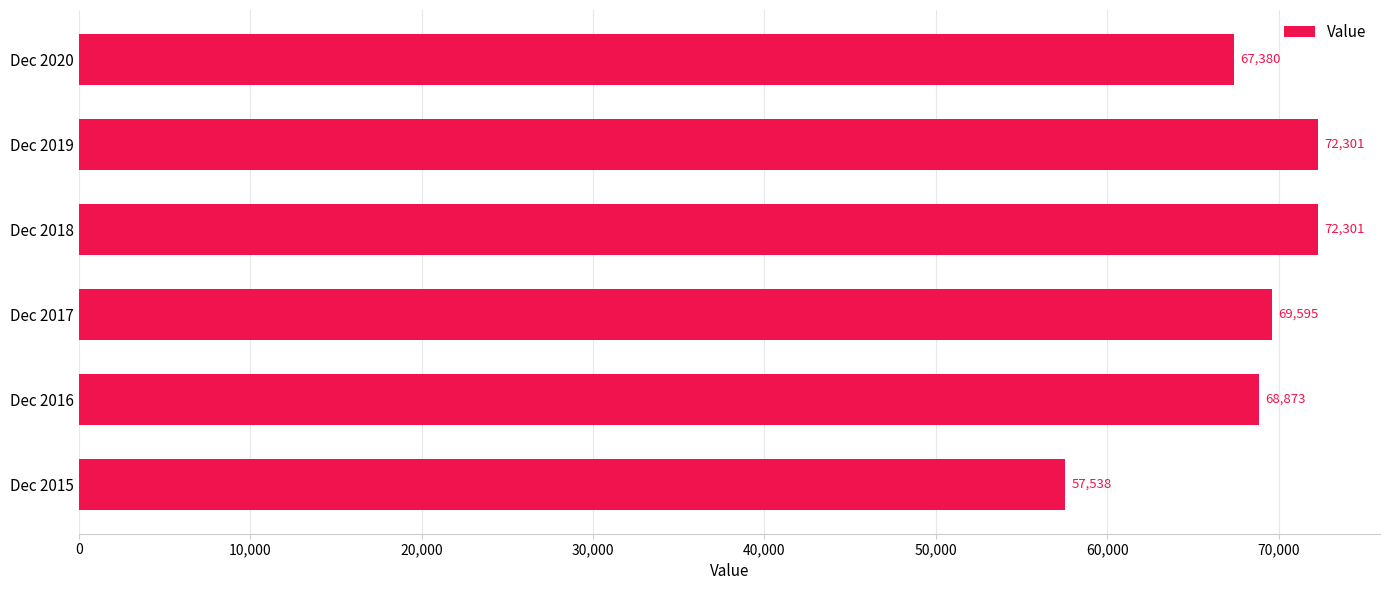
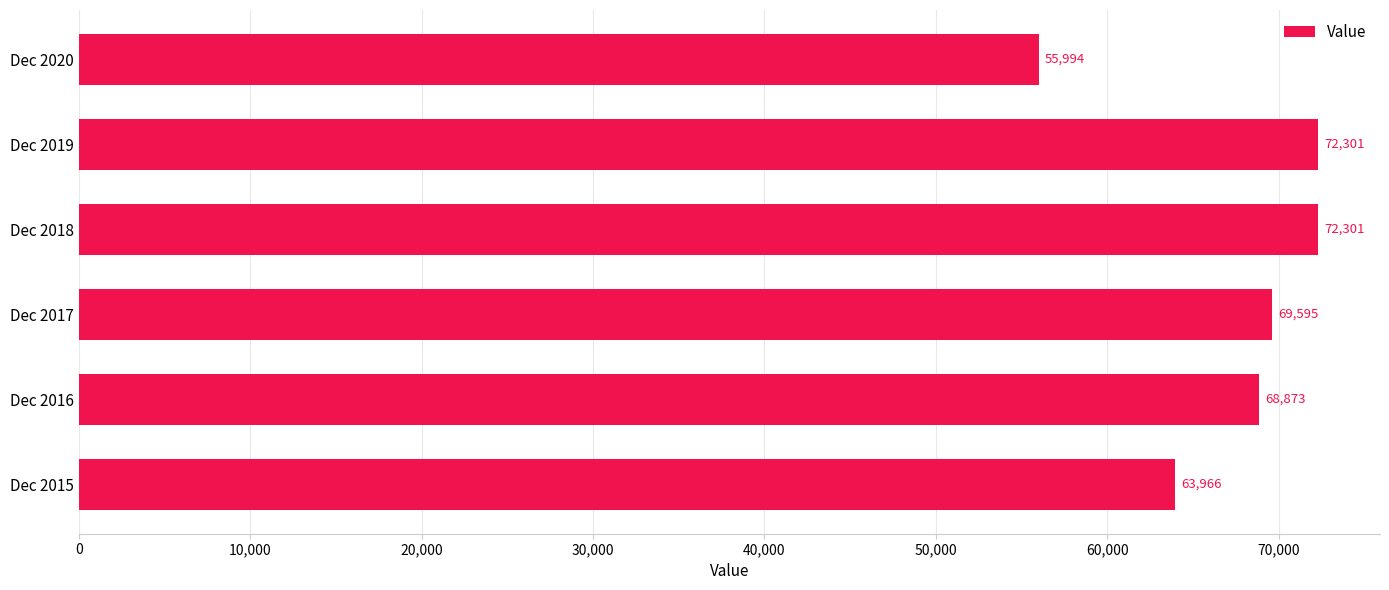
Dec 2020: 67,380 -> 55,994
Dec 2015: 57,538 -> 63,966
